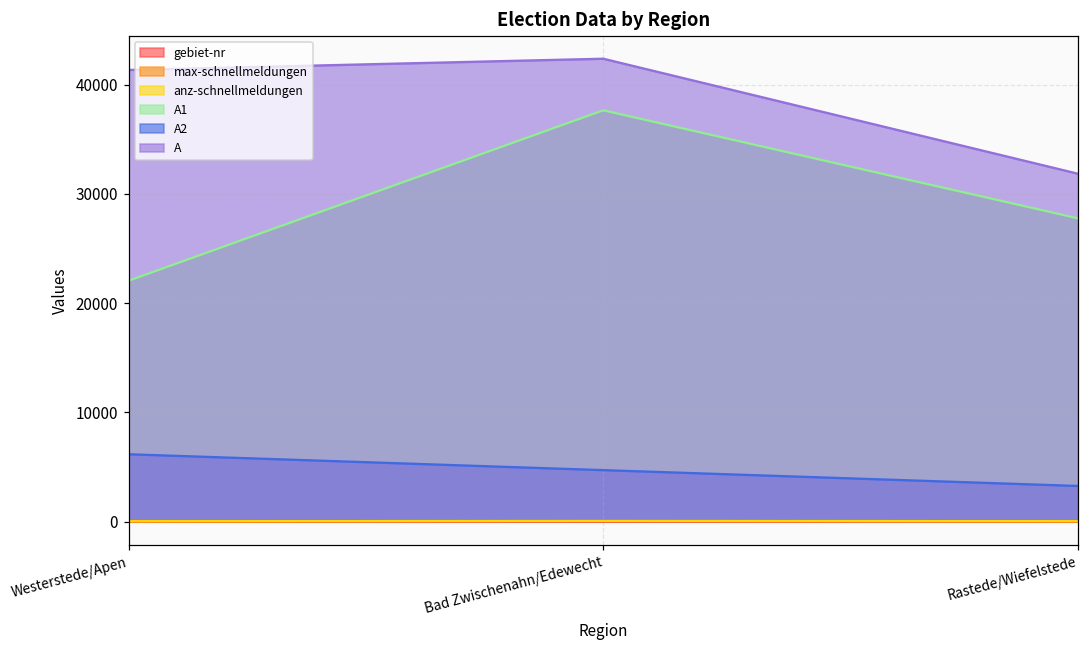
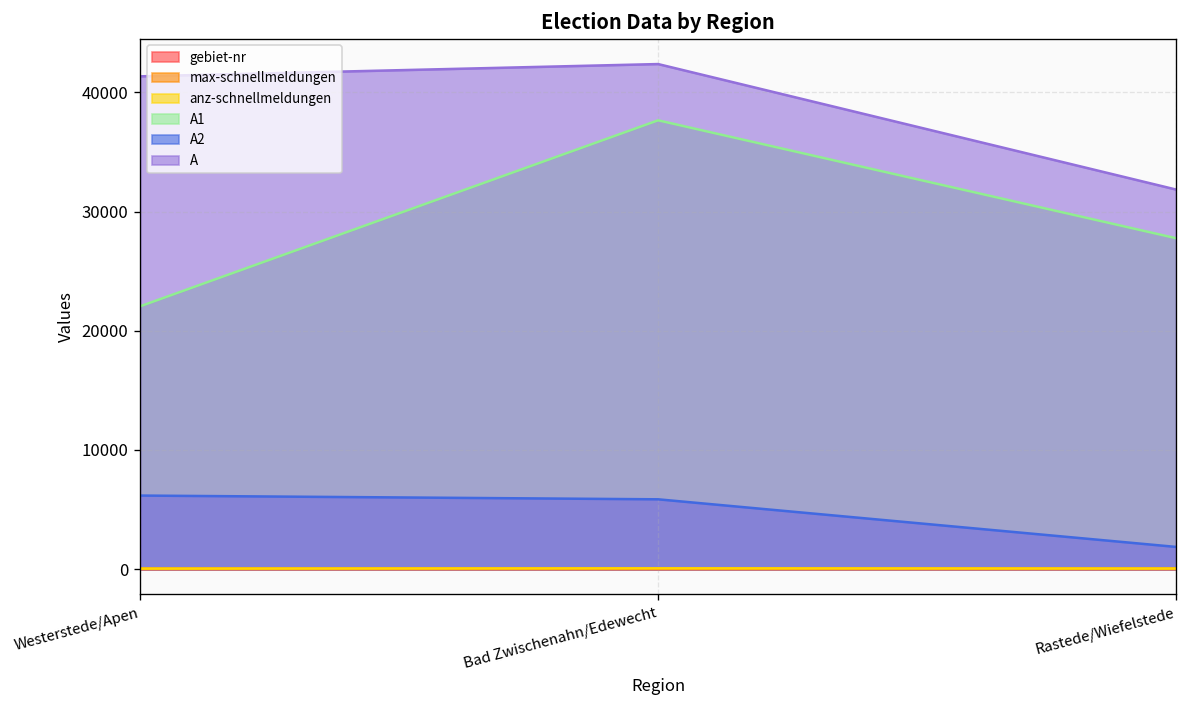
A2, Bad Zwischenahn/Edewecht: 5000 -> 6000
A2, Rastede/Wiefelstede: 3000 -> 2000
